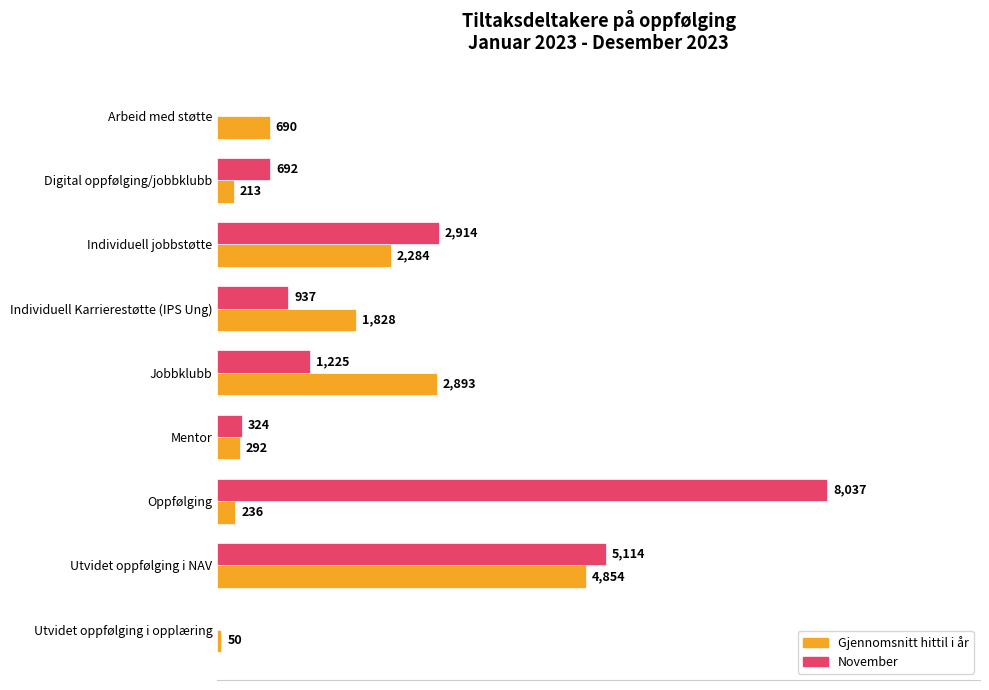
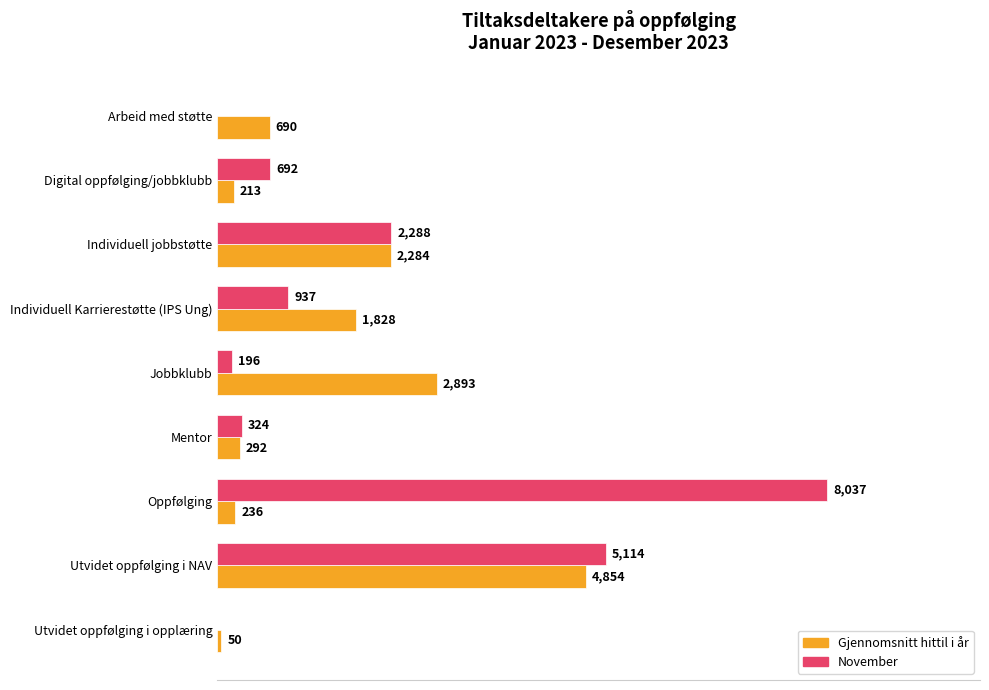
November, Individuell jobbstøtte: 2,914 -> 2,288
November, Jobbklubb: 1,225 -> 196
